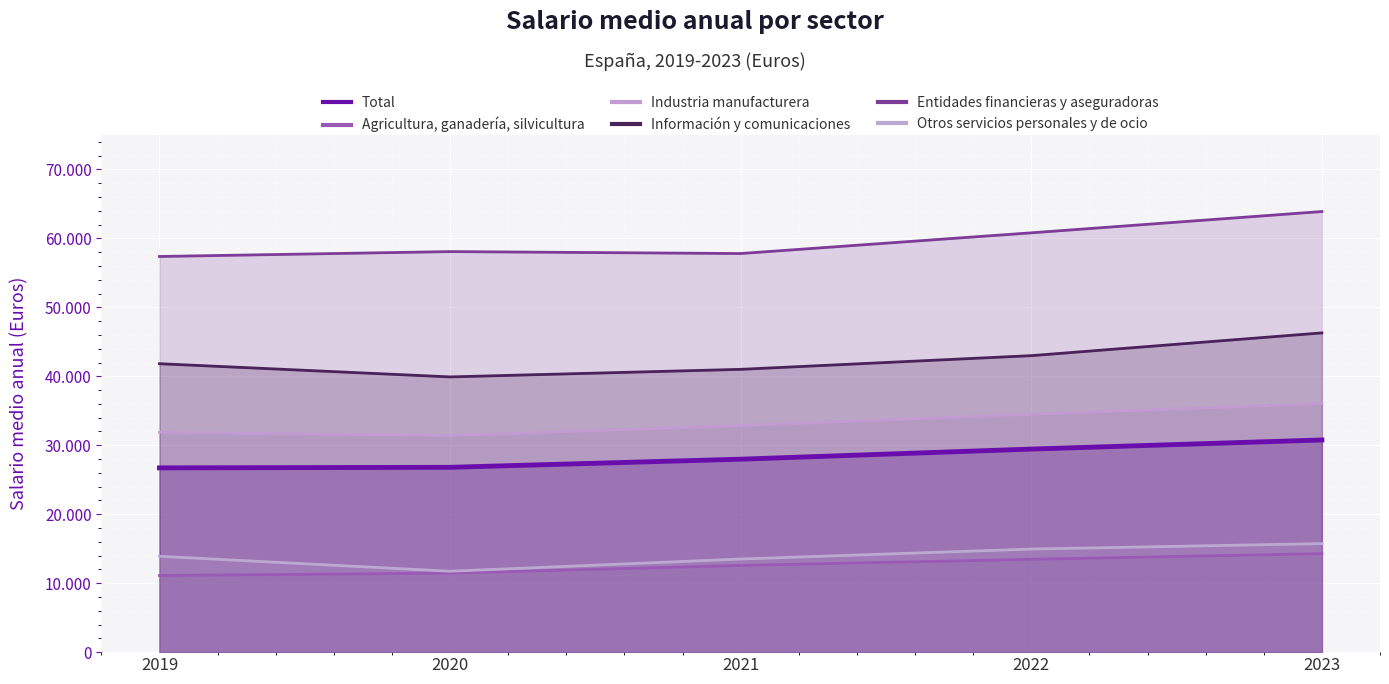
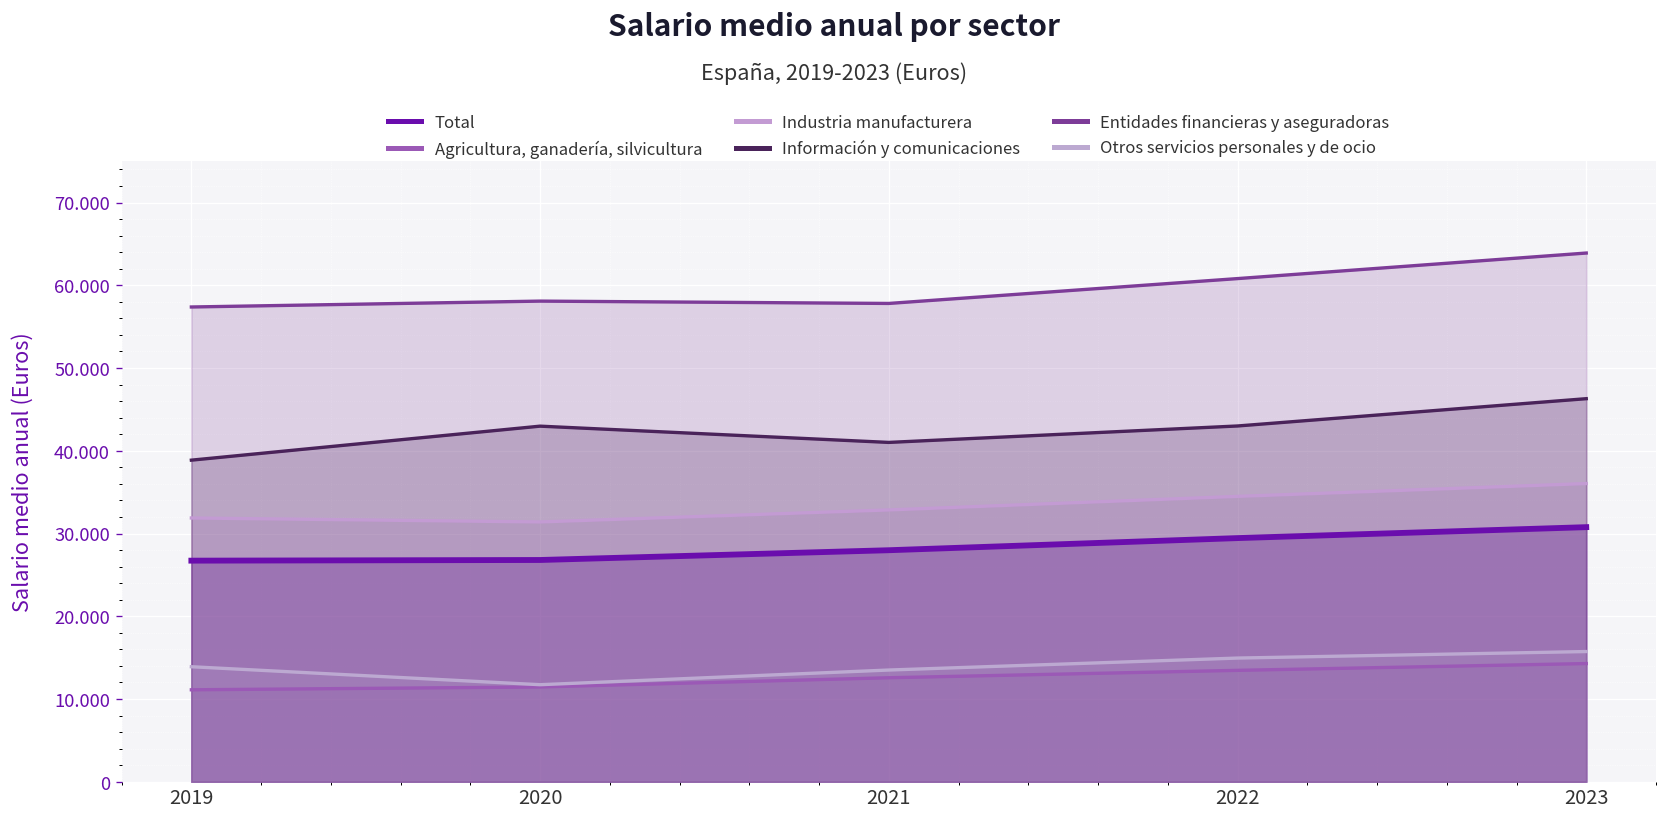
Información y comunicaciones, 2019: 42 -> 39
Información y comunicaciones, 2020: 40 -> 43
